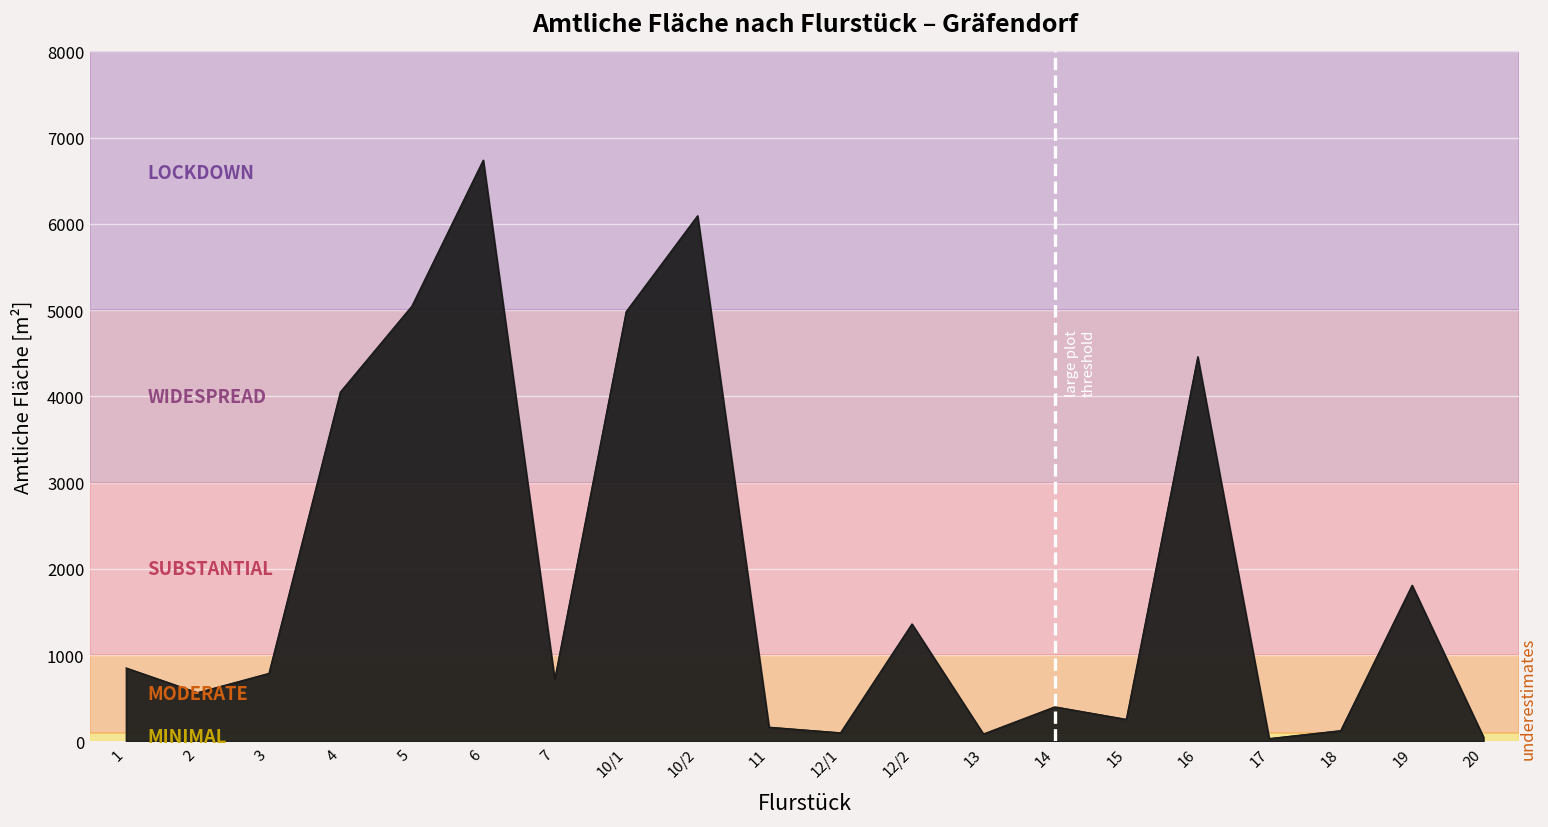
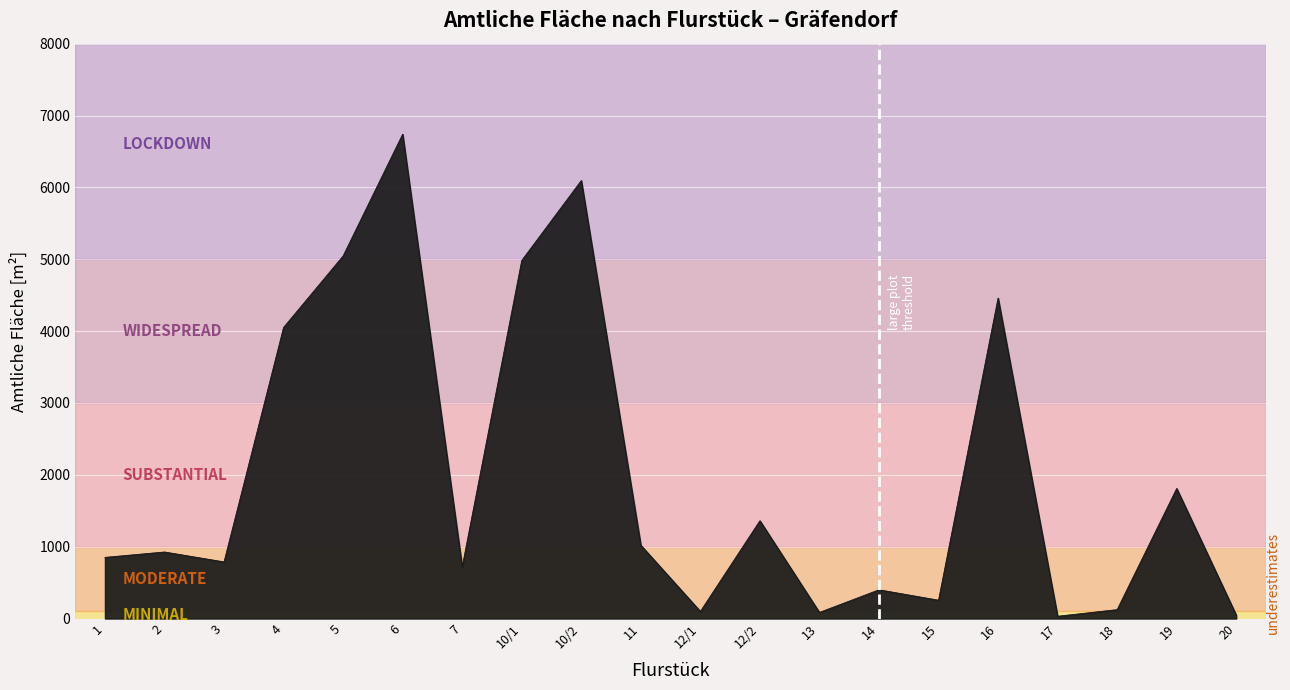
2: 600 -> 900
11: 200 -> 1000
